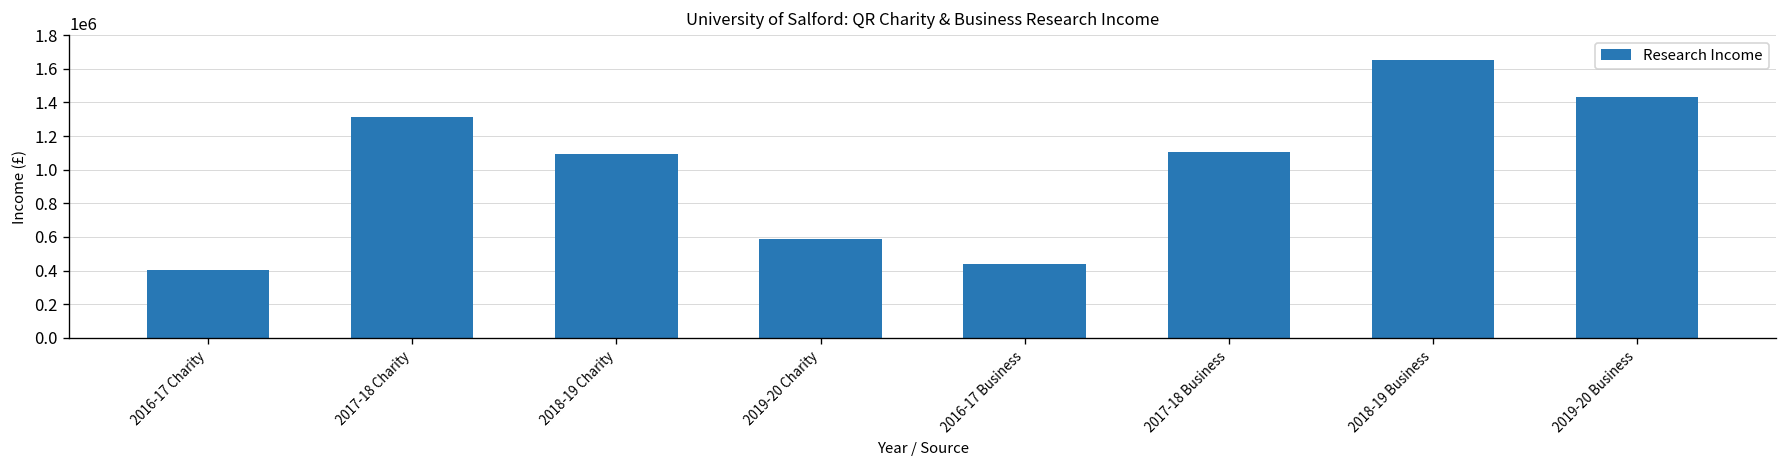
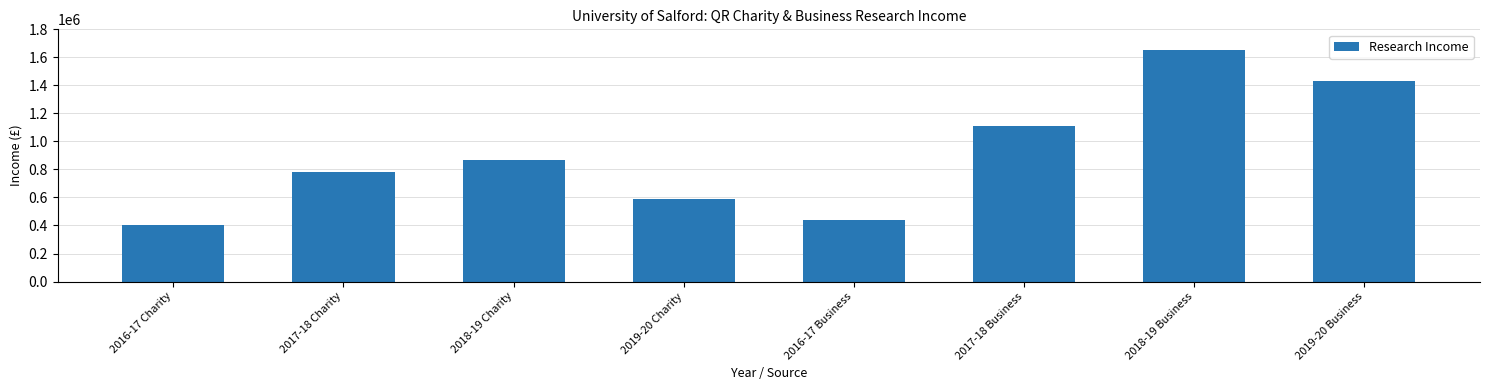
2017-18 Charity: 1320000 -> 780000
2018-19 Charity: 1090000 -> 870000
